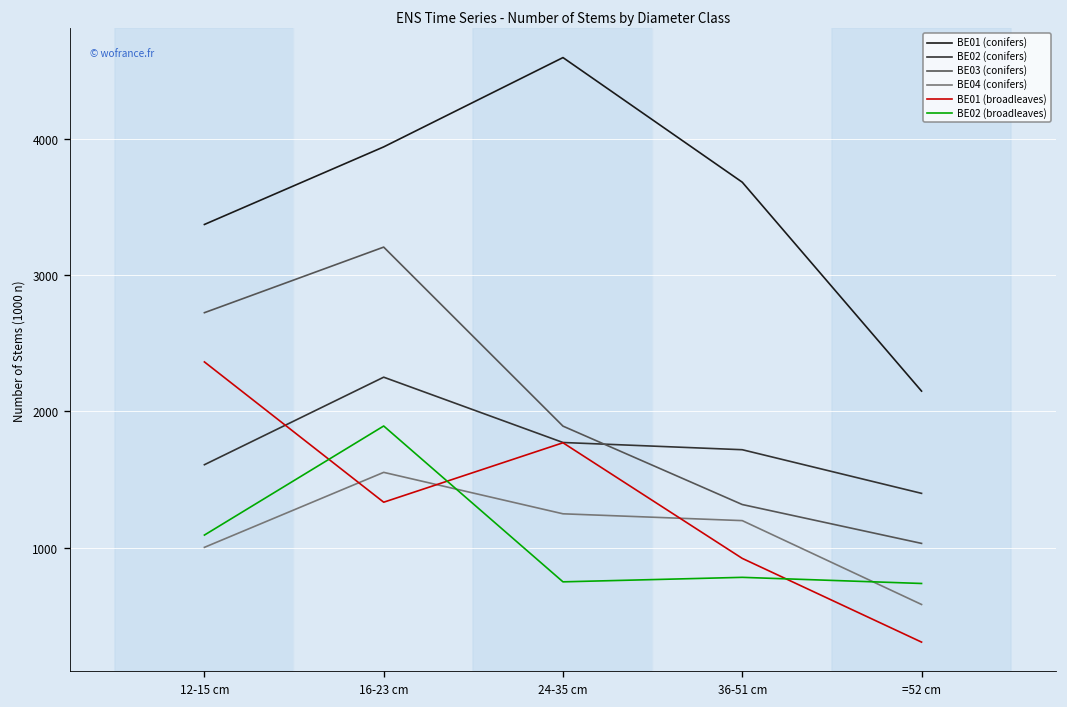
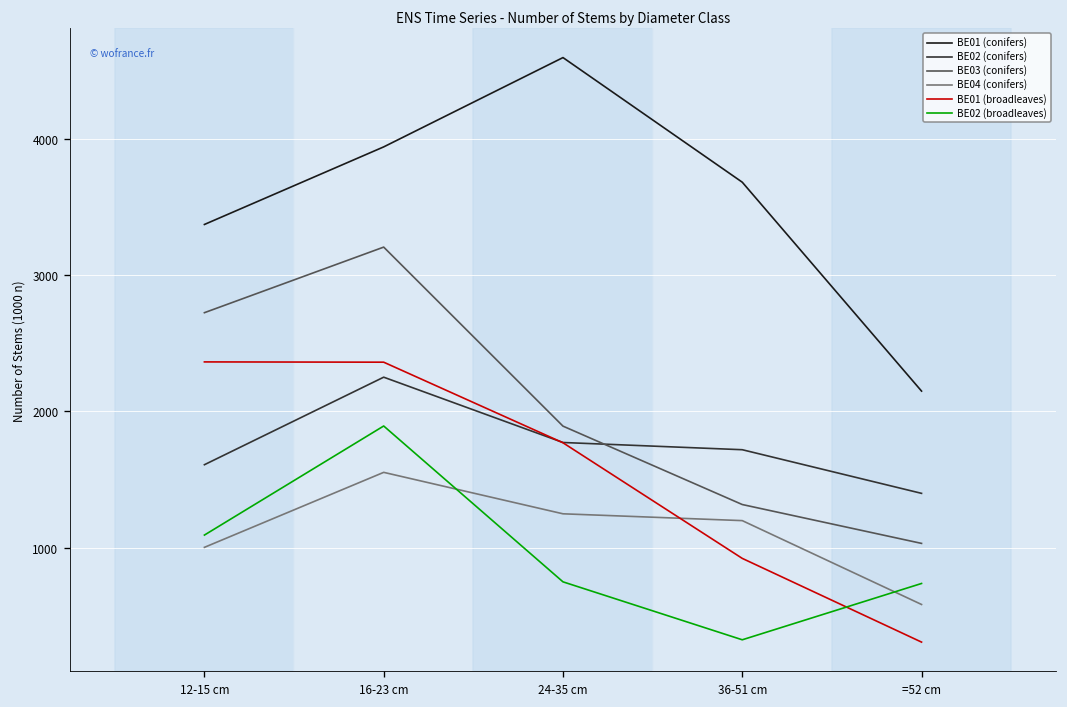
BE01 (broadleaves), 16-23 cm: 1330 -> 2360
BE02 (broadleaves), 36-51 cm: 780 -> 330
